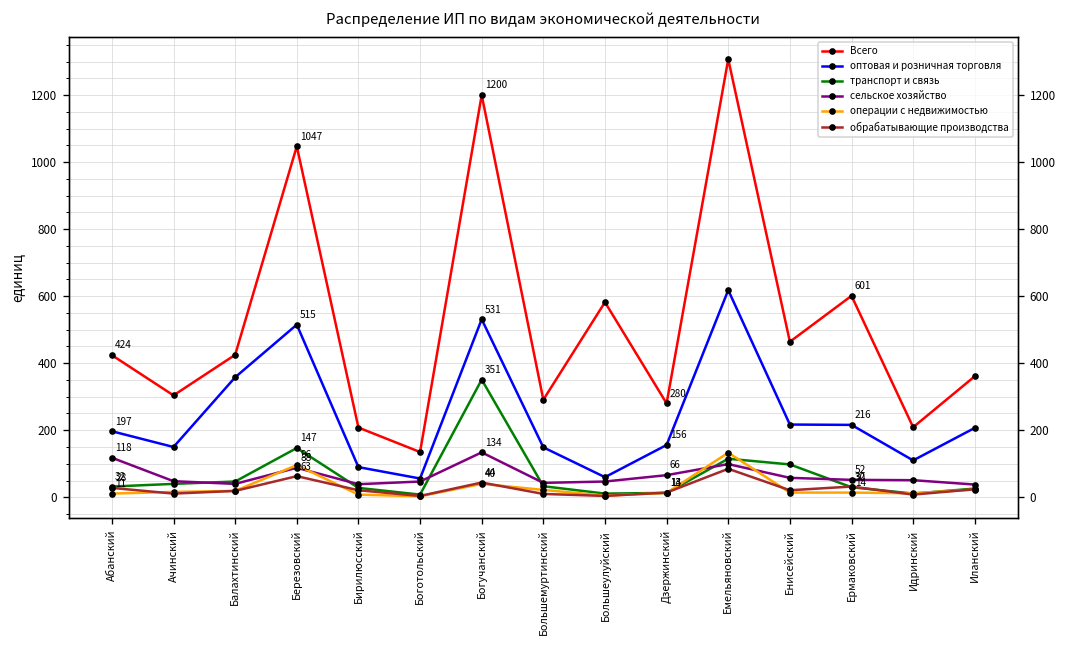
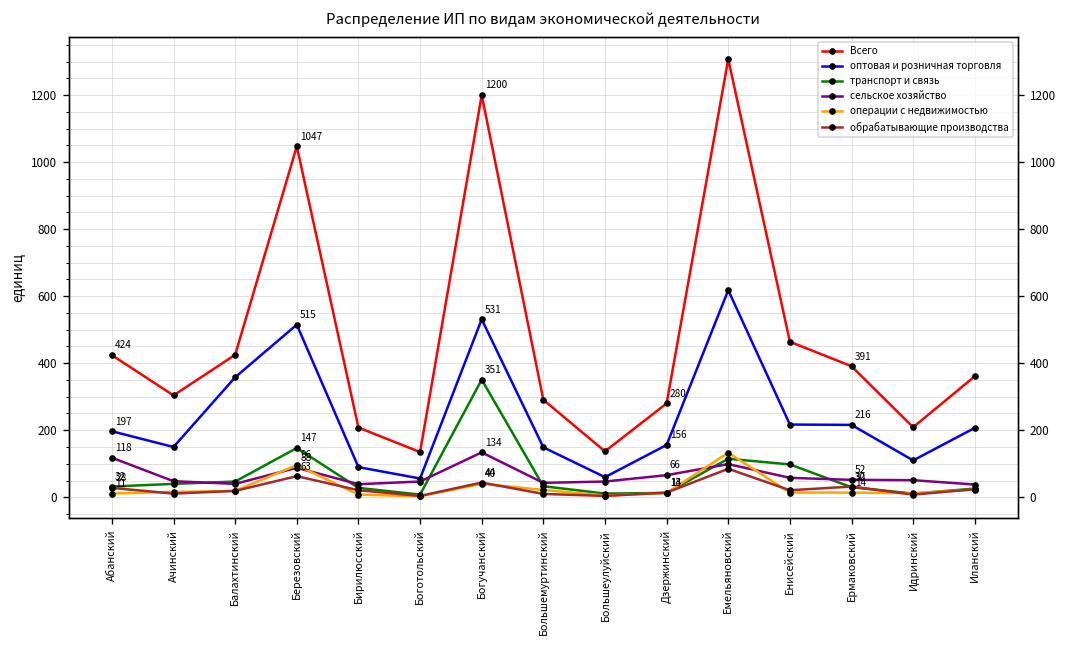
Всего, Большеулуйский: 580 -> 140
Всего, Ермаковский: 601 -> 391
